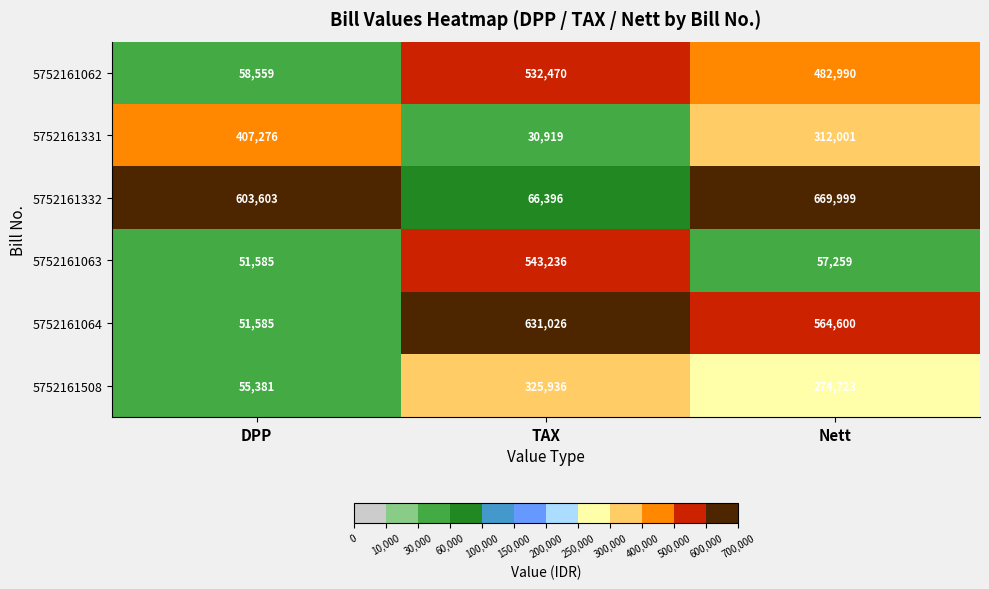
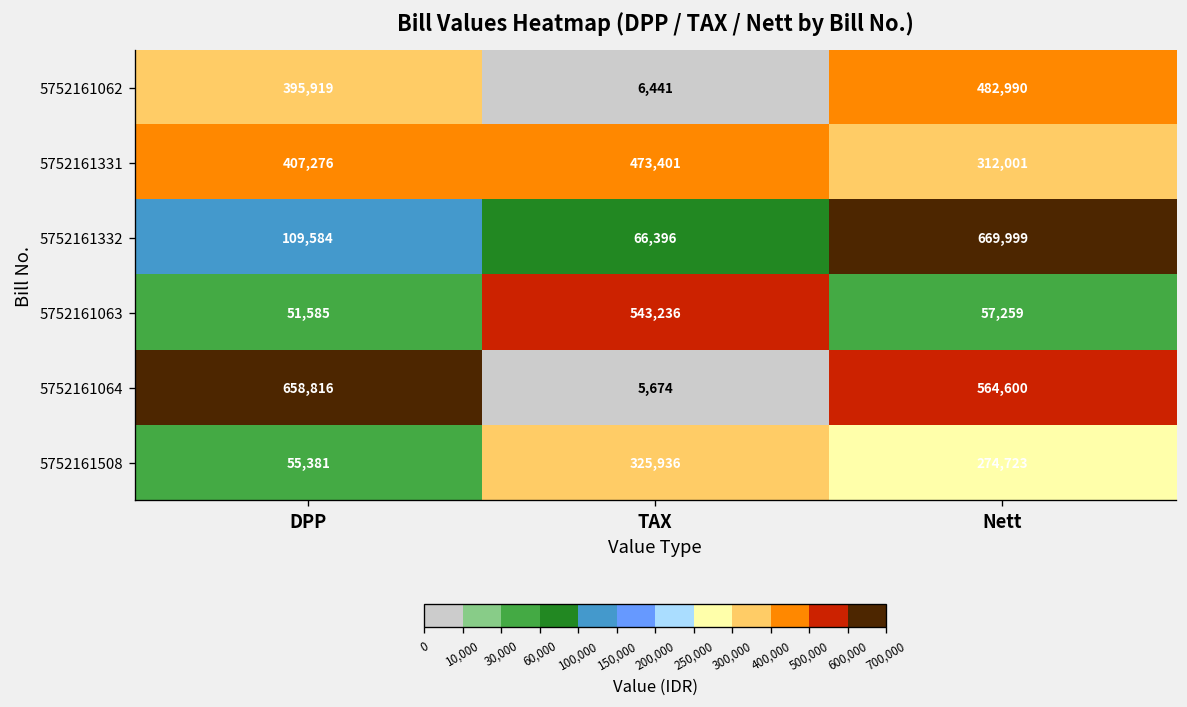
5752161062, DPP: 58,559 -> 395,919
5752161062, TAX: 532,470 -> 6,441
5752161331, TAX: 30,919 -> 473,401
5752161332, DPP: 603,603 -> 109,584
5752161064, DPP: 51,585 -> 658,816
5752161064, TAX: 631,026 -> 5,674
